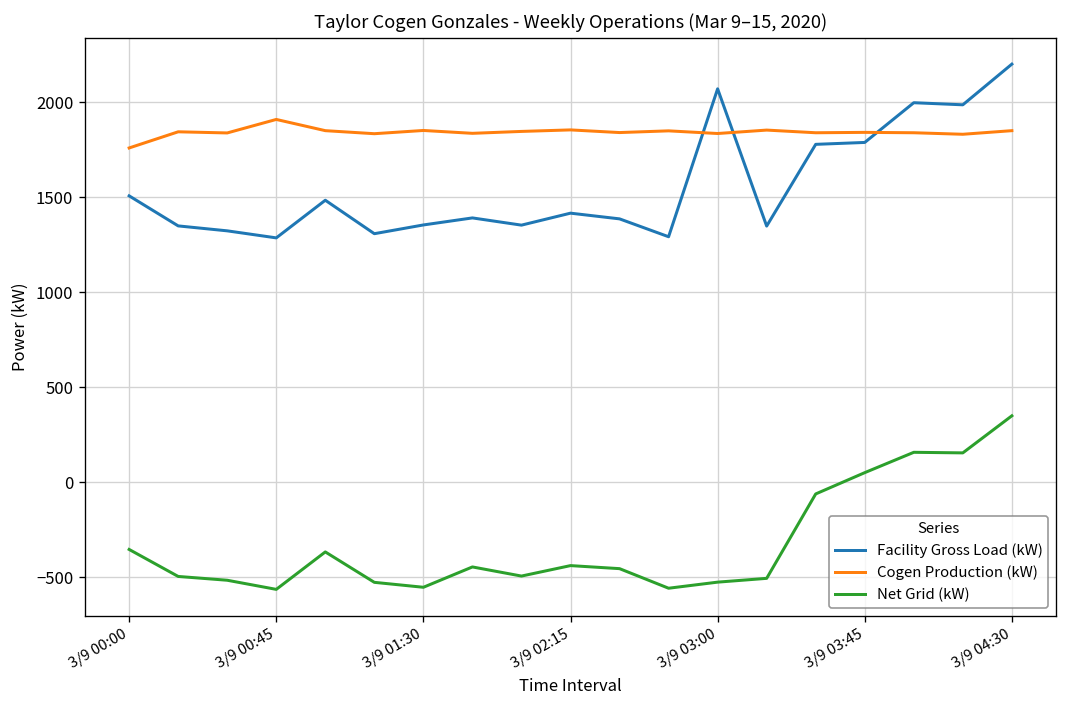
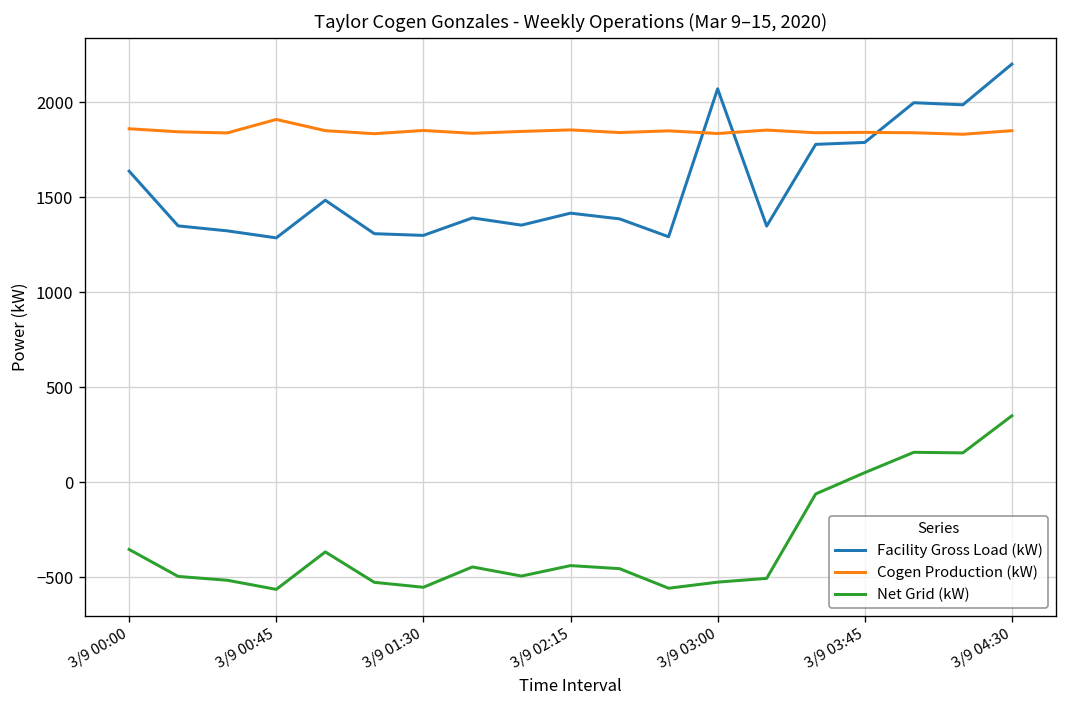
Facility Gross Load (kW), 3/9 00:00: 1510 -> 1640
Cogen Production (kW), 3/9 00:00: 1760 -> 1860
Facility Gross Load (kW), 3/9 01:30: 1350 -> 1300
